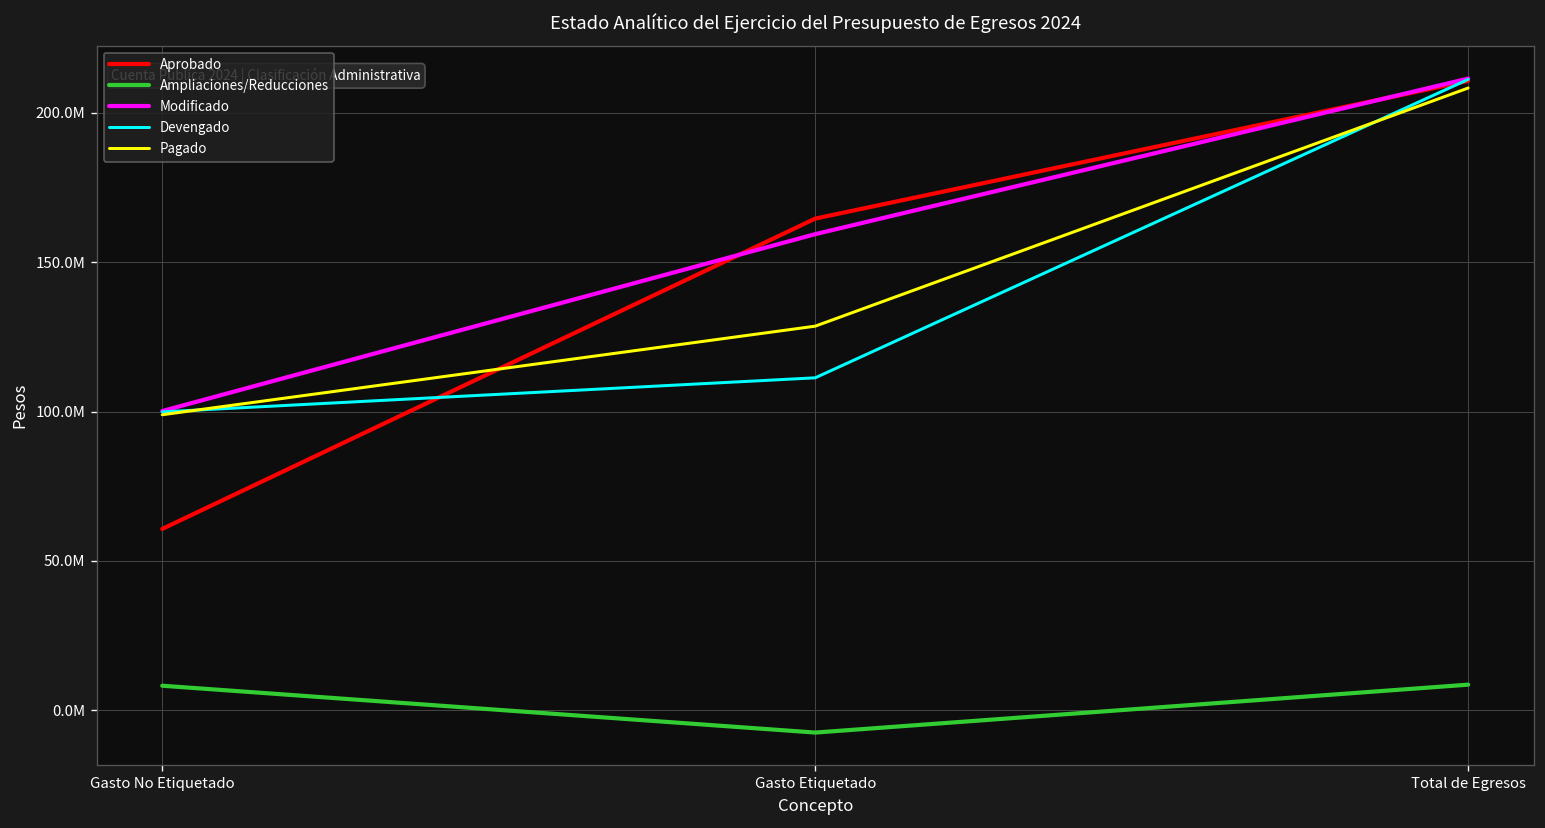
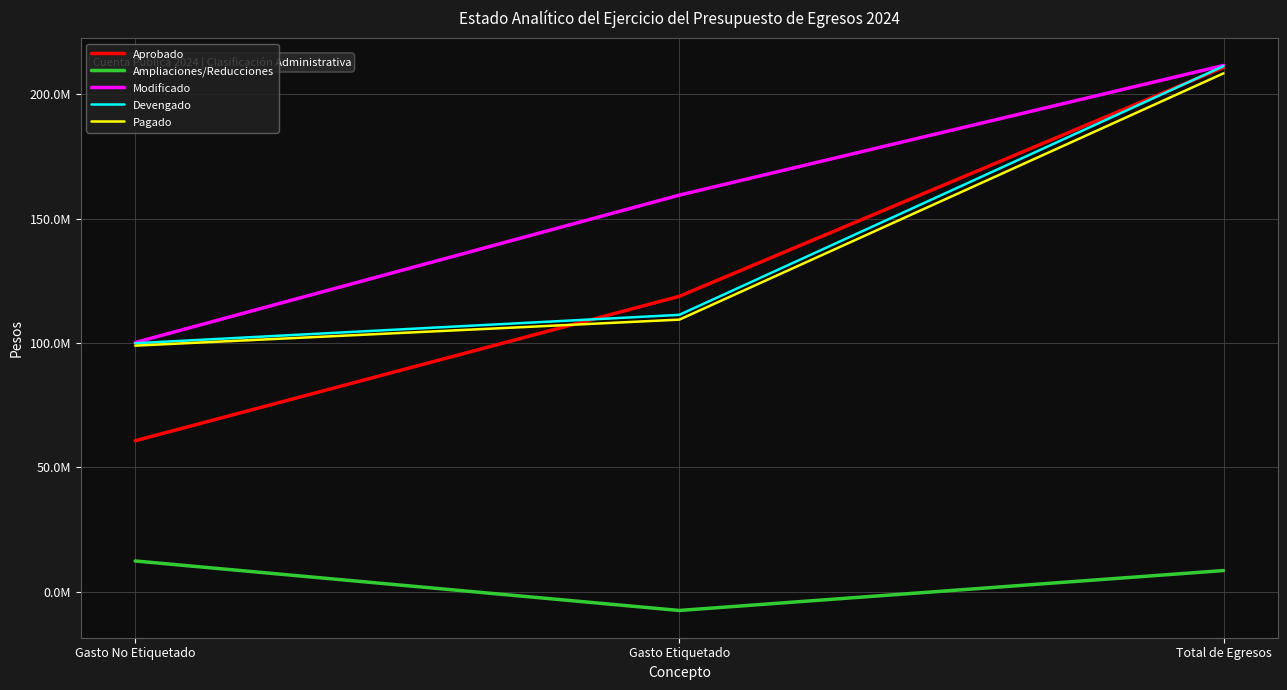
Ampliaciones/Reducciones, Gasto No Etiquetado: 8000000 -> 12000000
Aprobado, Gasto Etiquetado: 165000000 -> 119000000
Pagado, Gasto Etiquetado: 129000000 -> 109000000
